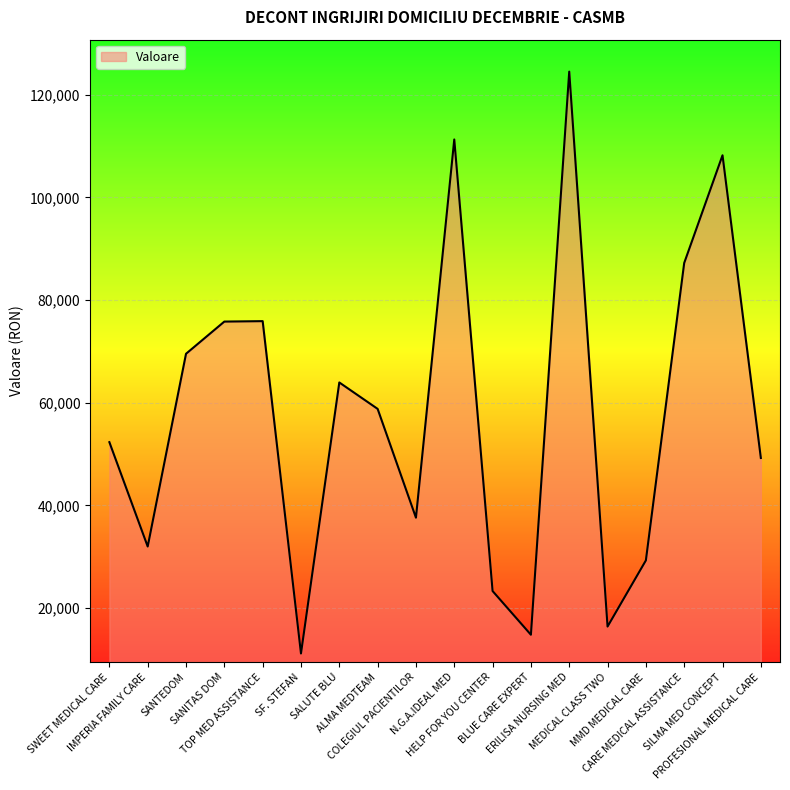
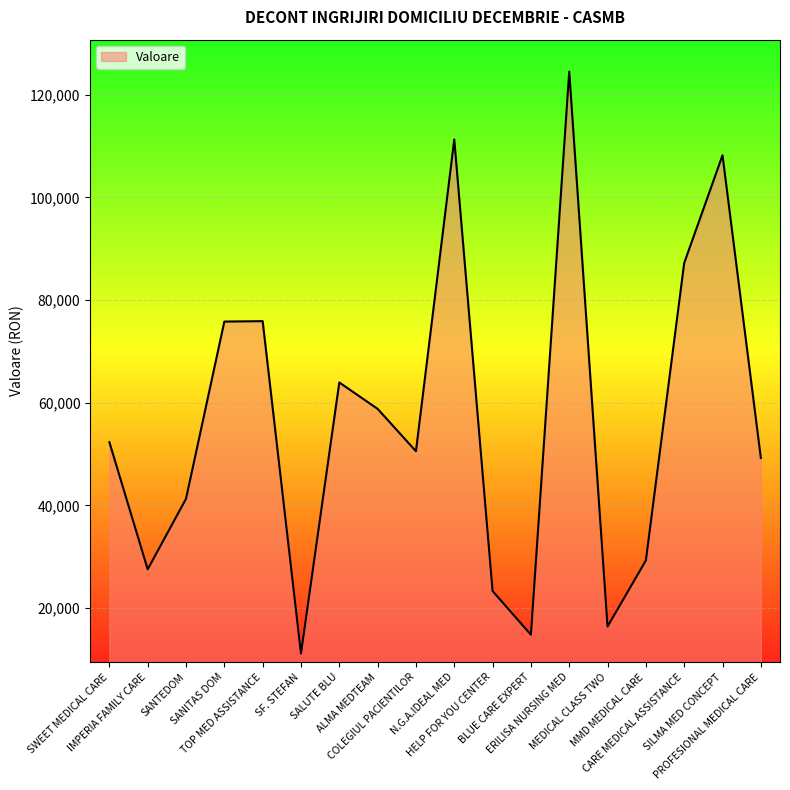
IMPERIA FAMILY CARE: 32,000 -> 28,000
SANTEDOM: 70,000 -> 41,000
COLEGIUL PACIENTILOR: 38,000 -> 51,000
